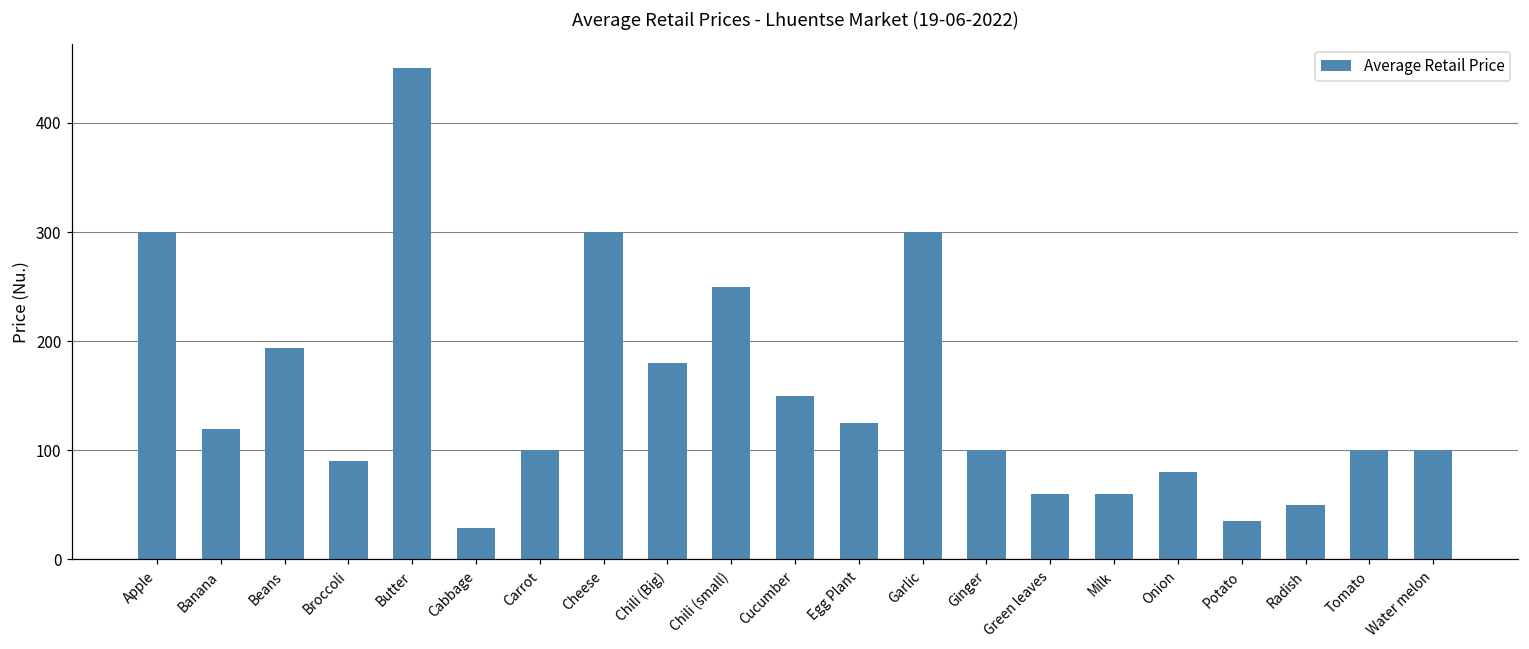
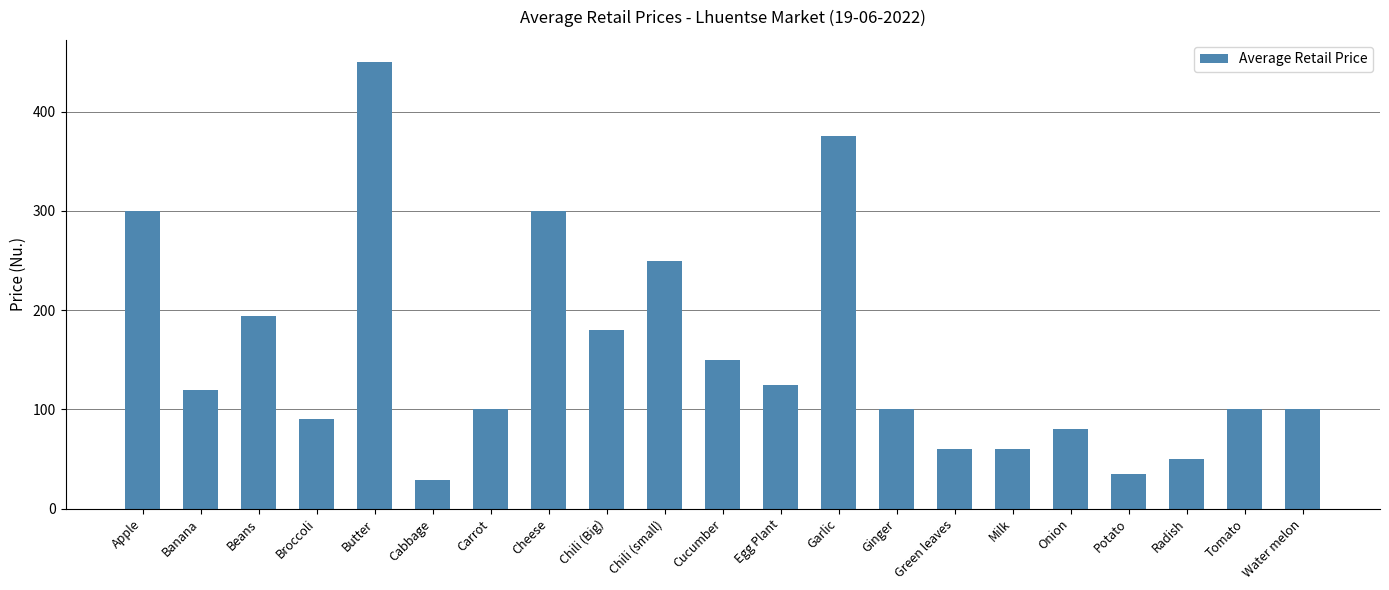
Garlic: 300 -> 380
